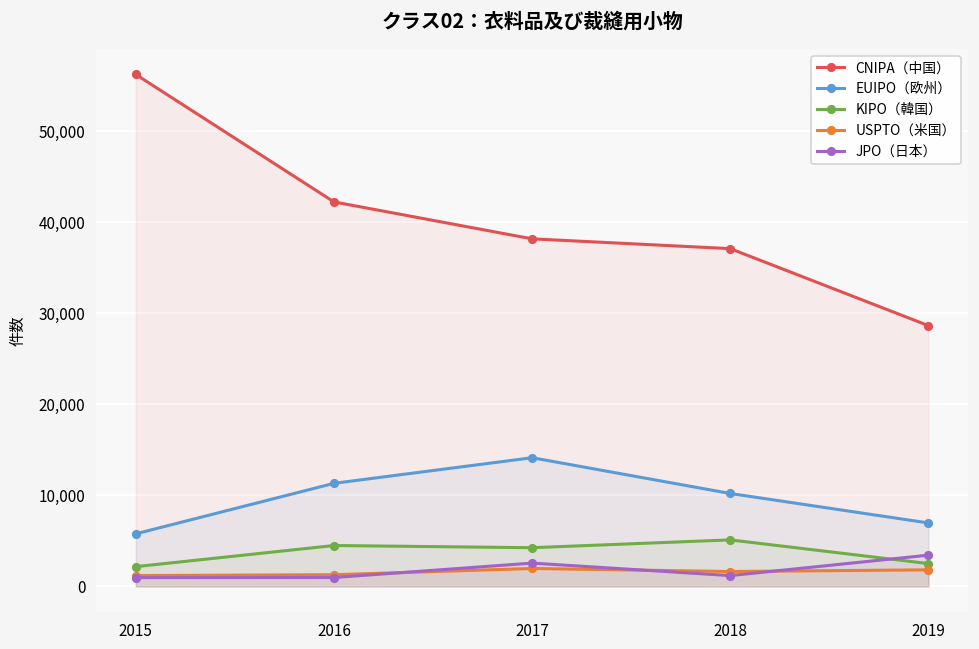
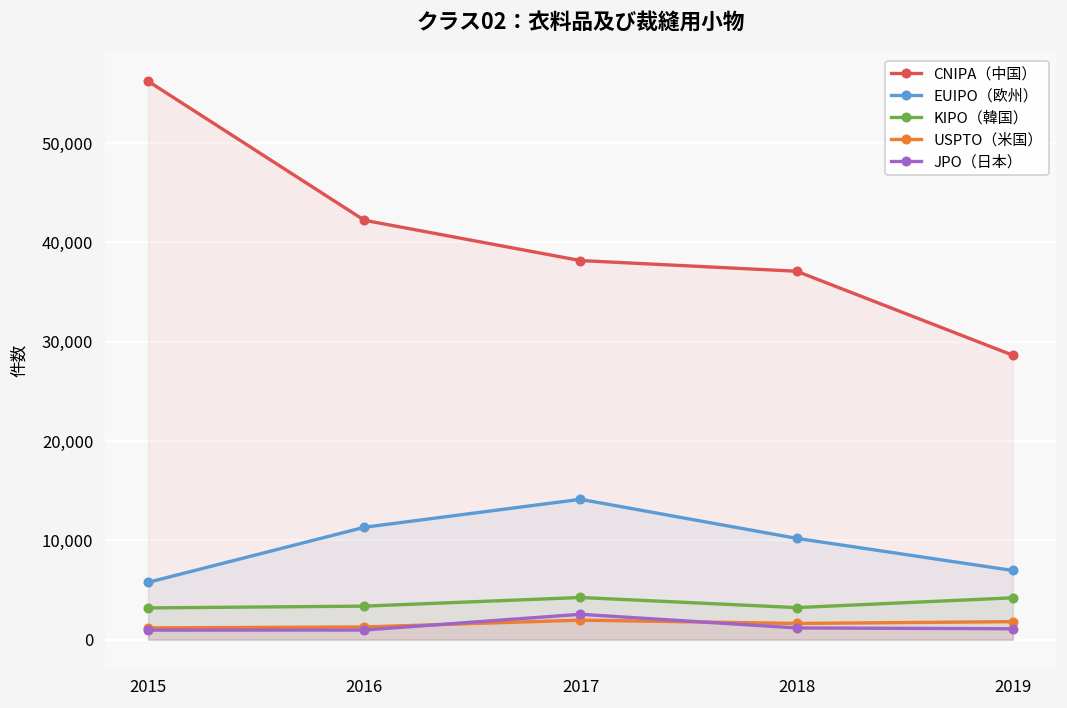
KIPO（韓国）, 2015: 2,000 -> 3,000
KIPO（韓国）, 2016: 4,000 -> 3,000
KIPO（韓国）, 2018: 5,000 -> 3,000
KIPO（韓国）, 2019: 2,000 -> 4,000
JPO（日本）, 2019: 3,000 -> 1,000
